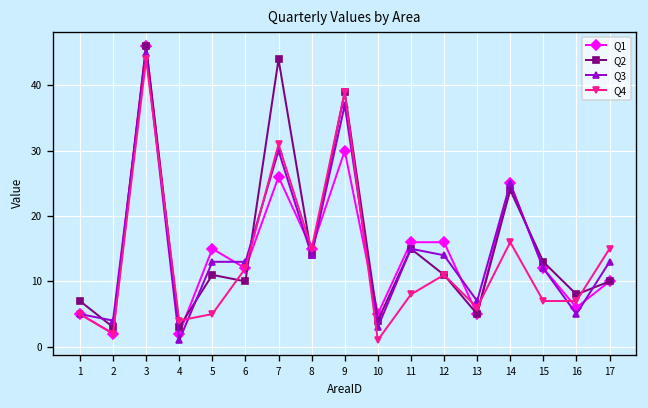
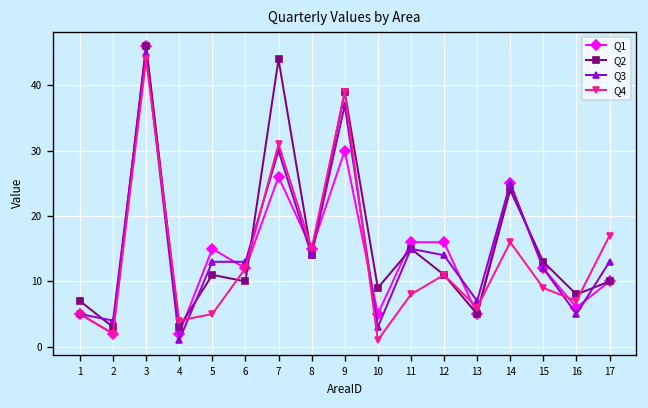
Q2, 10: 4 -> 9
Q4, 15: 7 -> 9
Q4, 17: 15 -> 17
